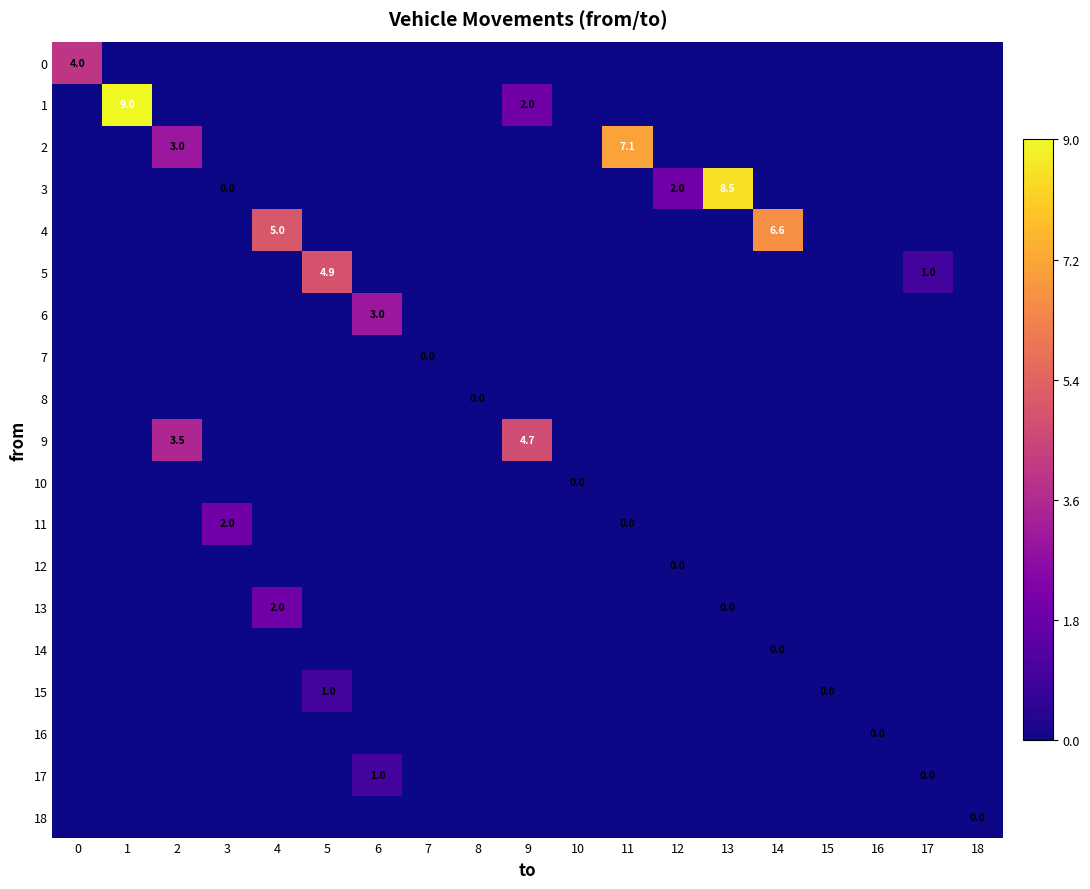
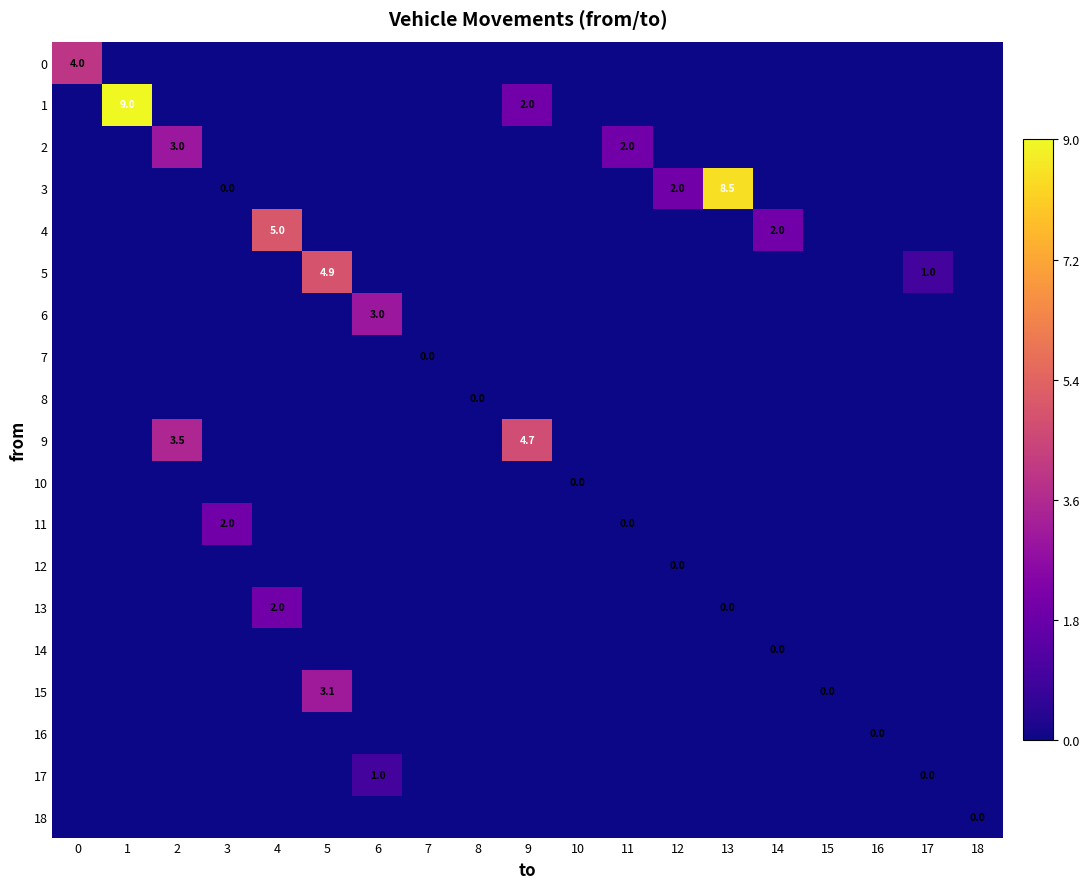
2, 11: 7.1 -> 2.0
4, 14: 6.6 -> 2.0
15, 5: 1.0 -> 3.1
